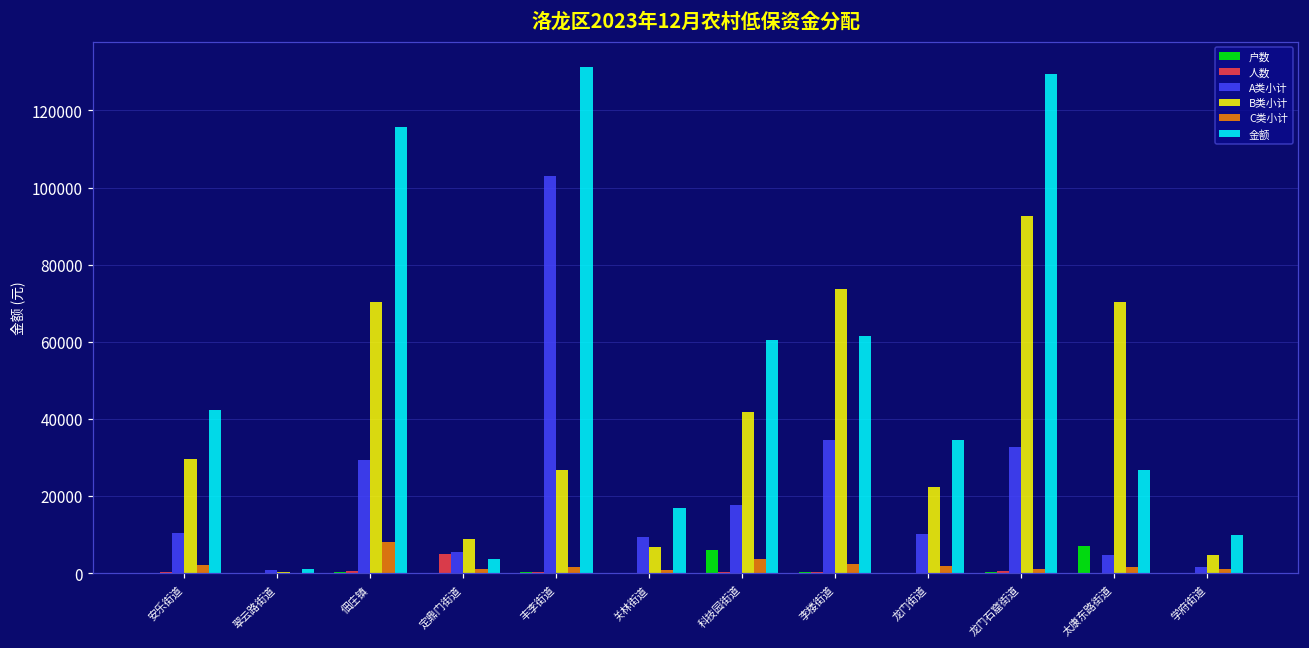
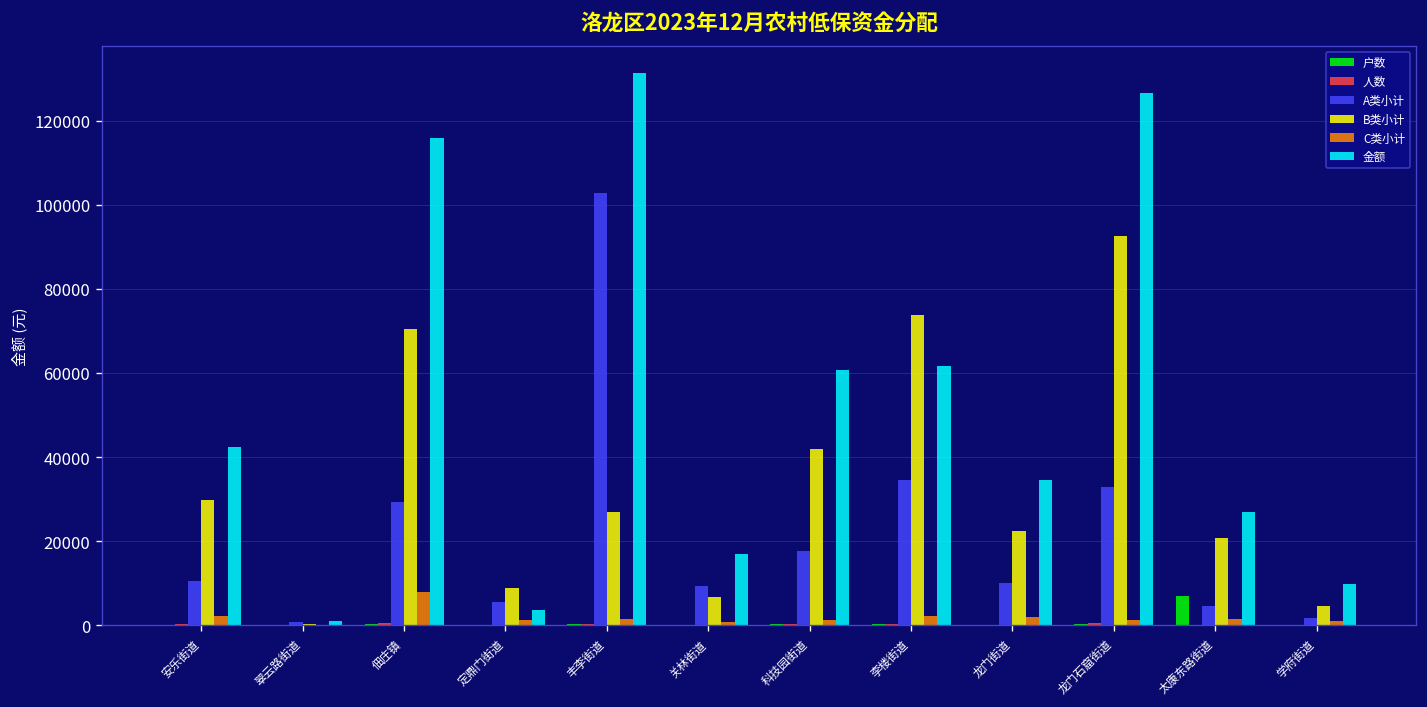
人数, 定鼎门街道: 5000 -> 0
户数, 科技园街道: 6000 -> 0
C类小计, 科技园街道: 4000 -> 1000
金额, 龙门石窟街道: 129000 -> 127000
B类小计, 太康东路街道: 70000 -> 21000
